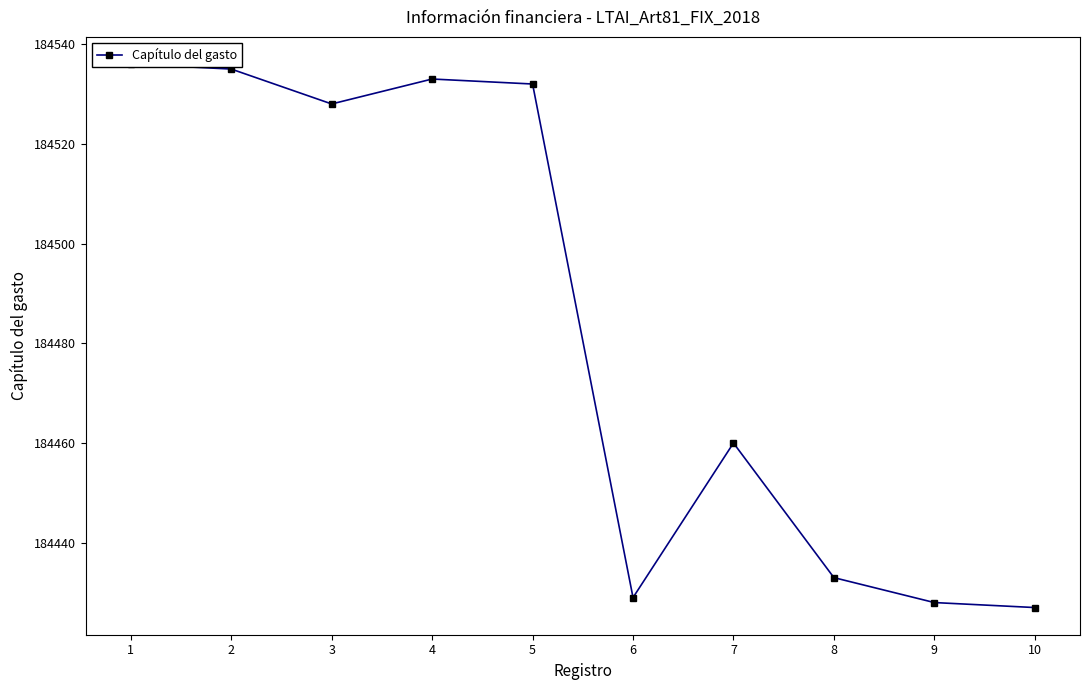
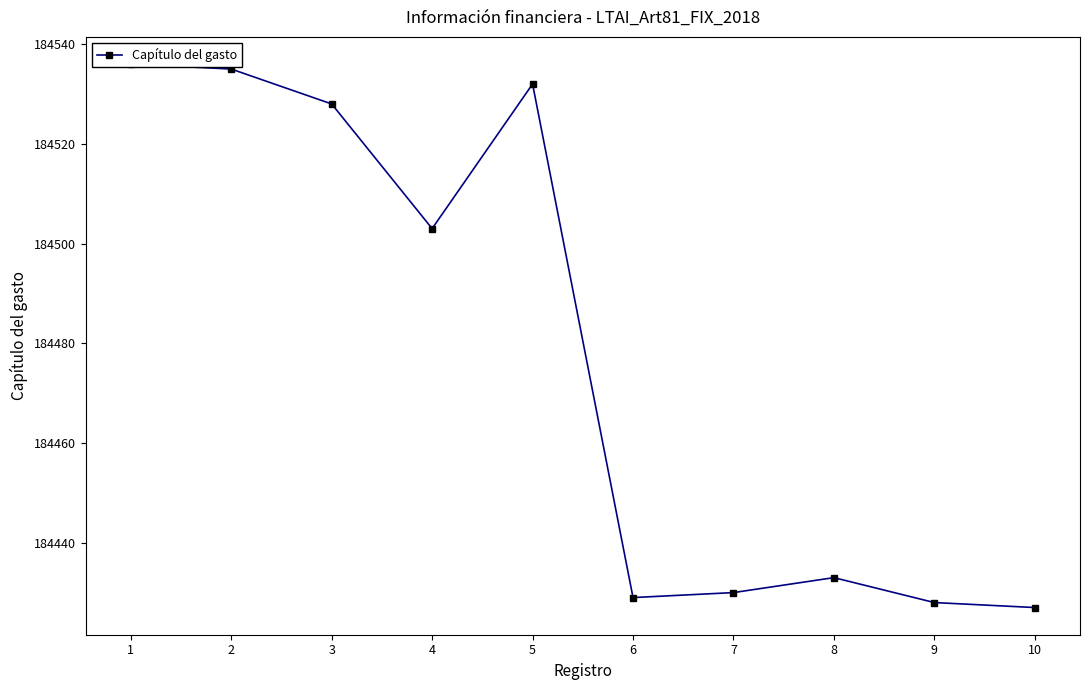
4: 184533 -> 184503
7: 184460 -> 184430
